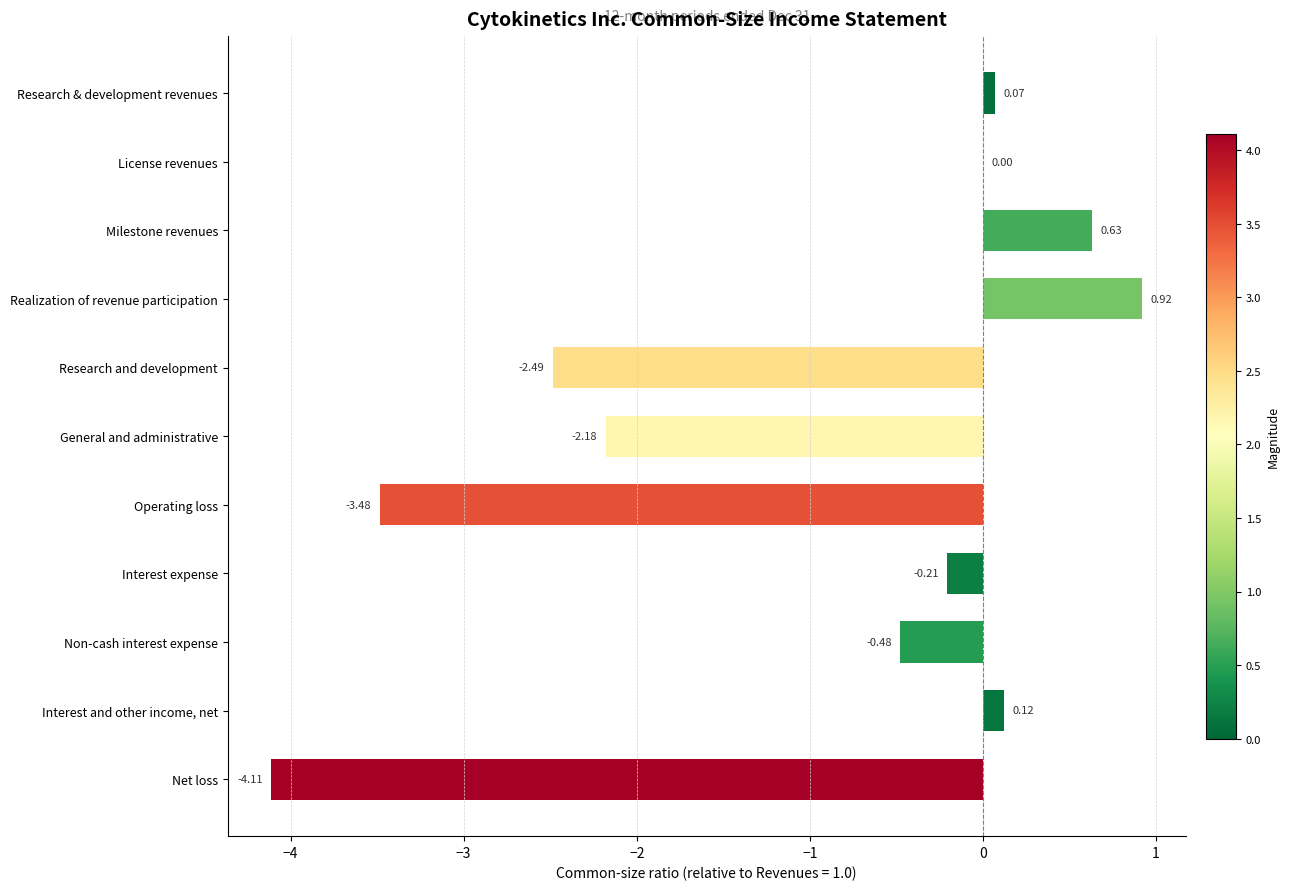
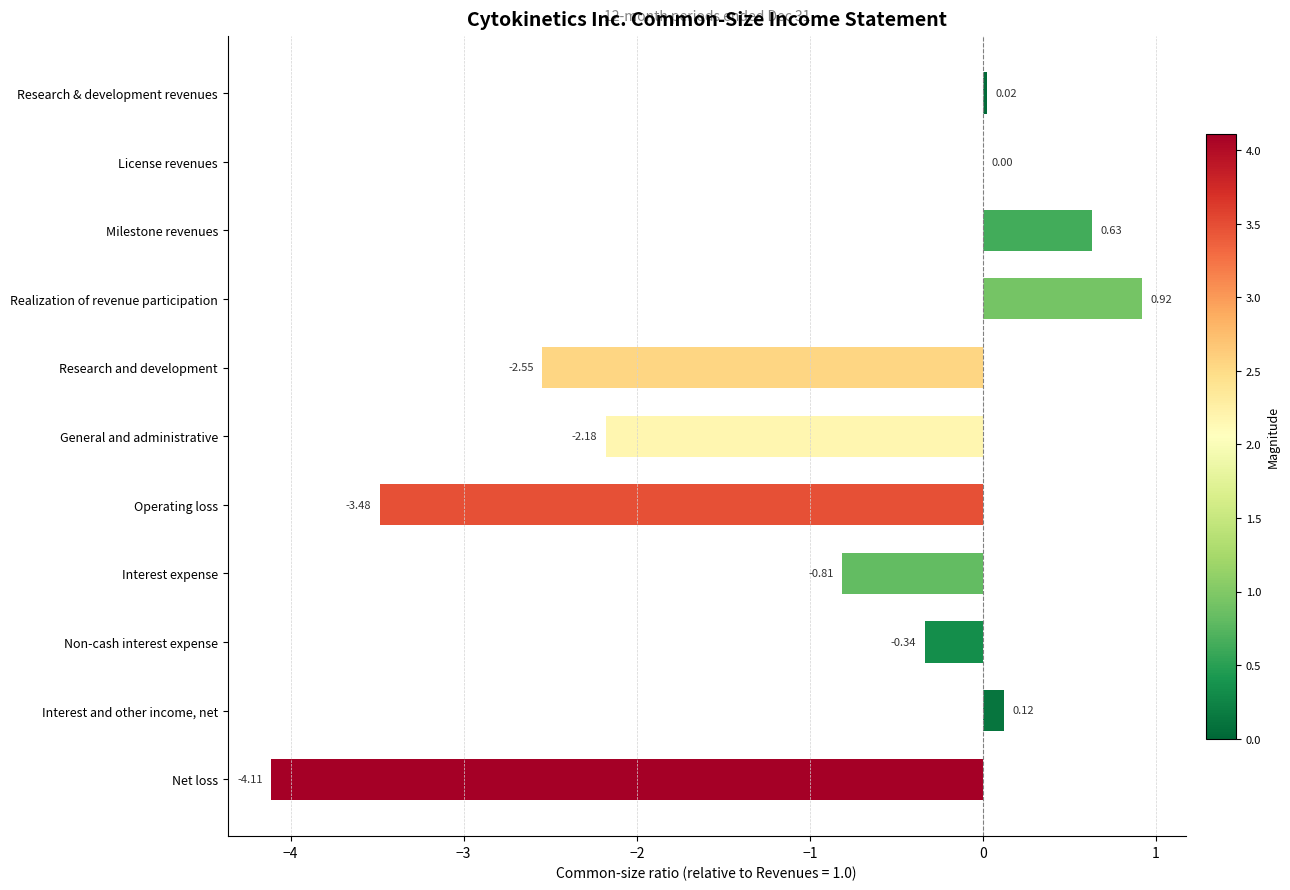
Research & development revenues: 0.07 -> 0.02
Research and development: -2.49 -> -2.55
Interest expense: -0.21 -> -0.81
Non-cash interest expense: -0.48 -> -0.34
